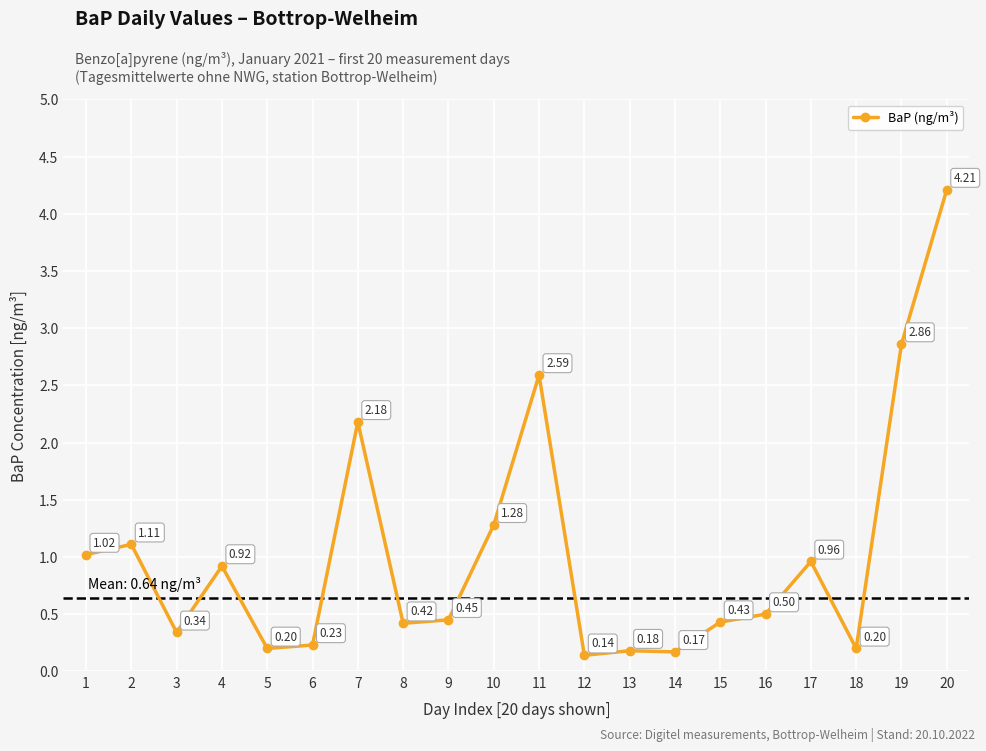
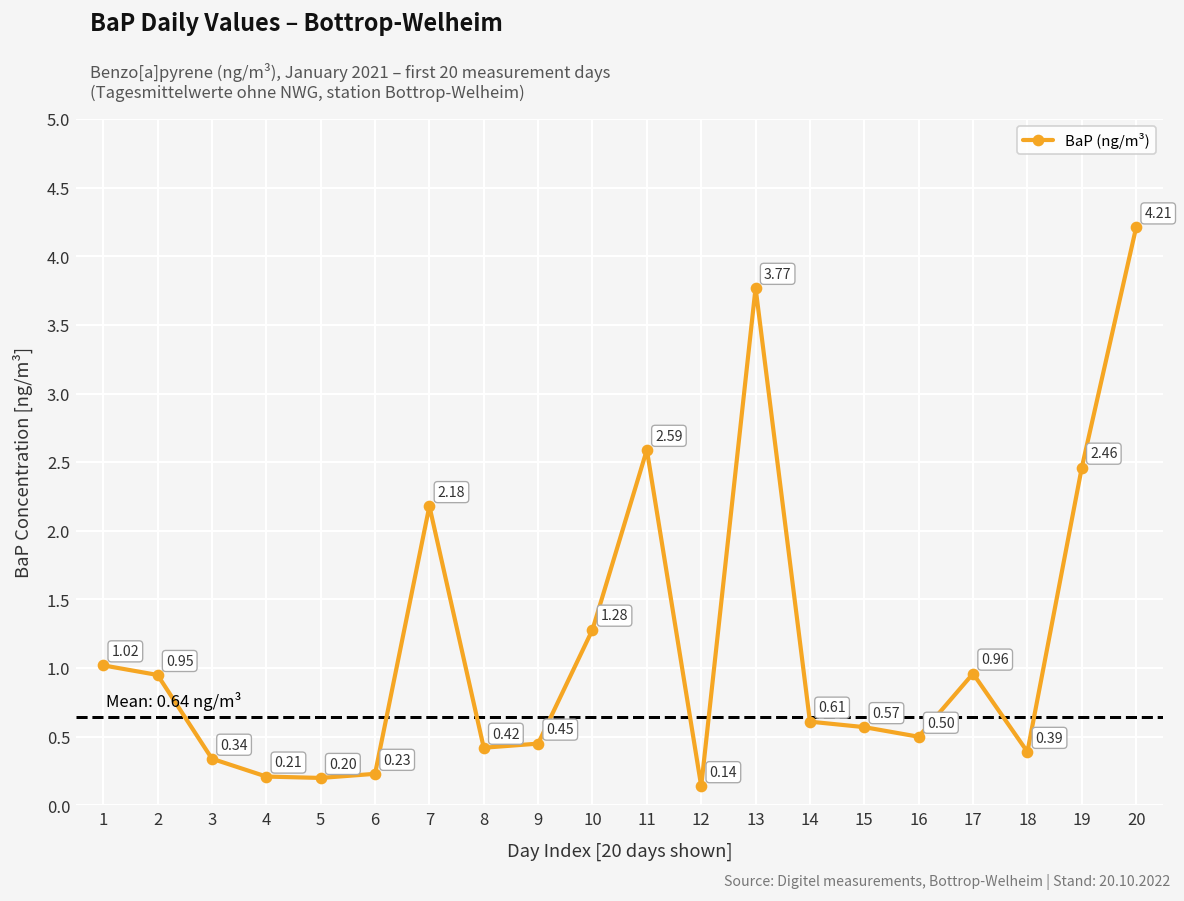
2: 1.11 -> 0.95
4: 0.92 -> 0.21
13: 0.18 -> 3.77
14: 0.17 -> 0.61
15: 0.43 -> 0.57
18: 0.20 -> 0.39
19: 2.86 -> 2.46
